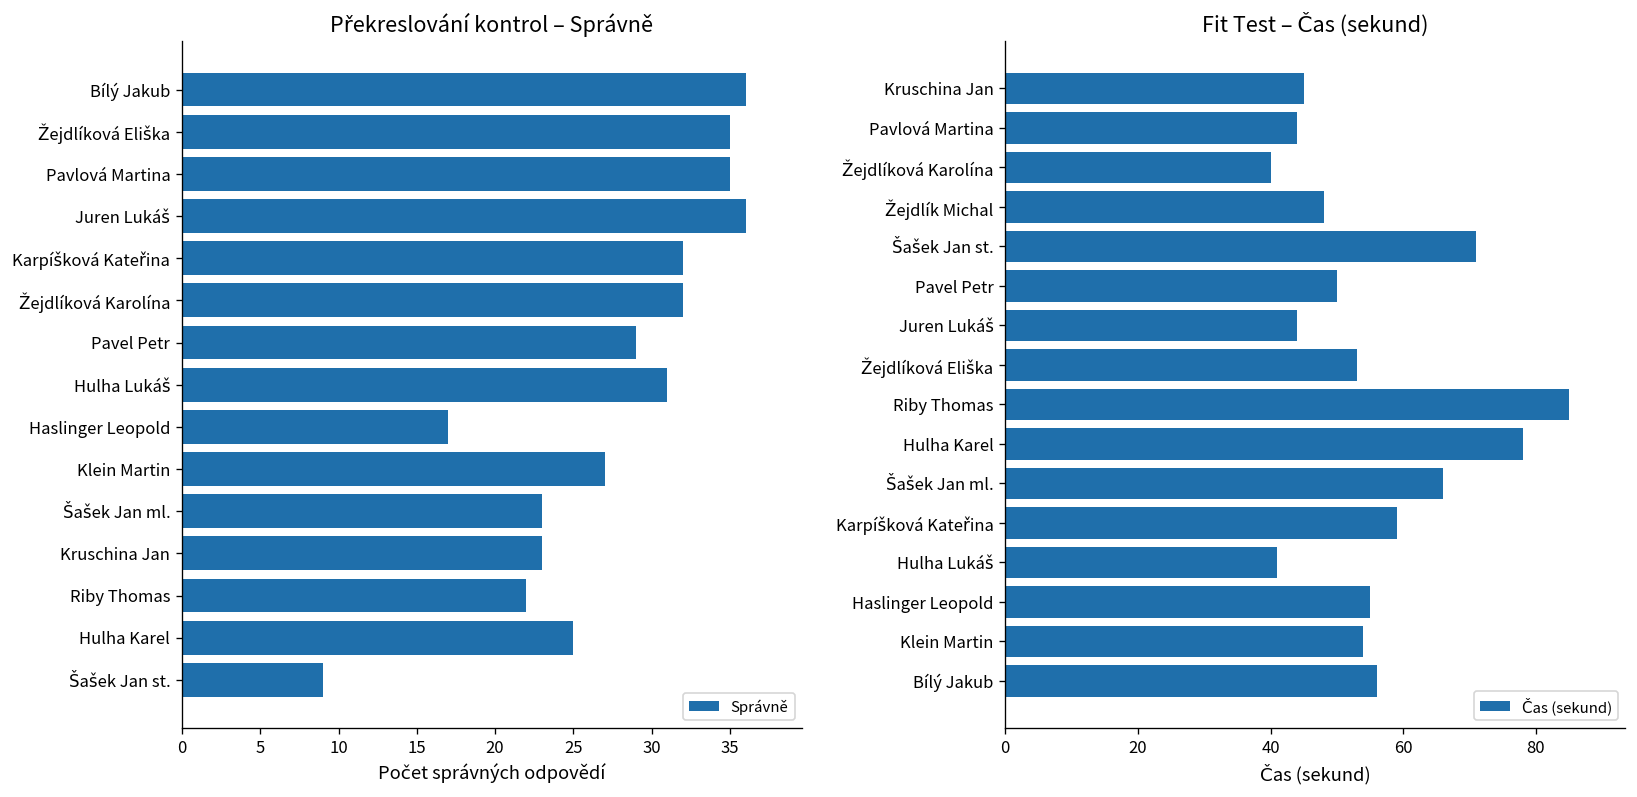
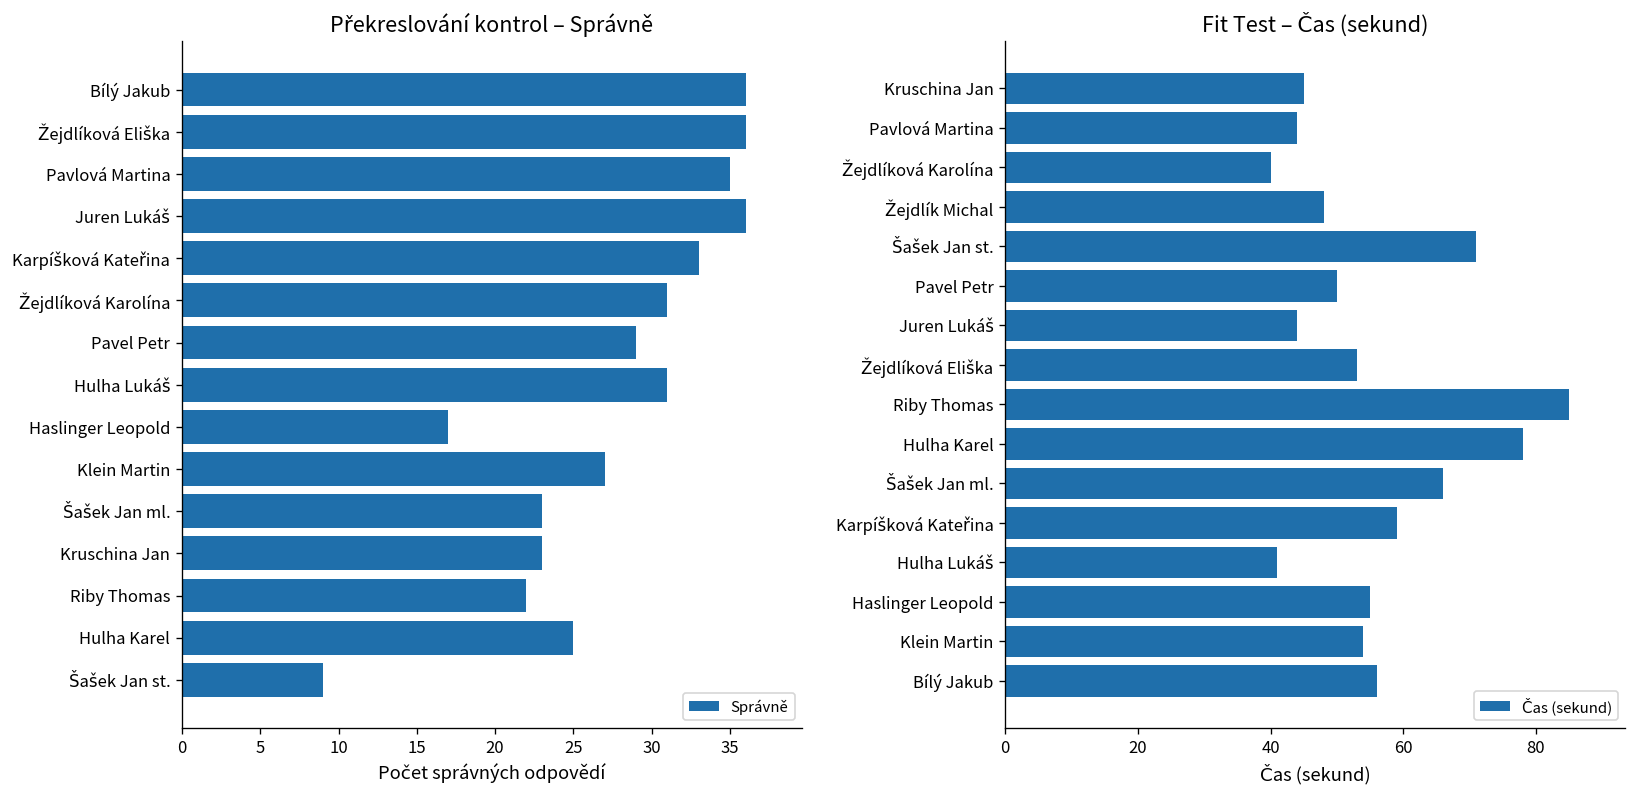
Překreslování kontrol – Správně, Žejdlíková Eliška: 35 -> 36
Překreslování kontrol – Správně, Karpíšková Kateřina: 32 -> 33
Překreslování kontrol – Správně, Žejdlíková Karolína: 32 -> 31
